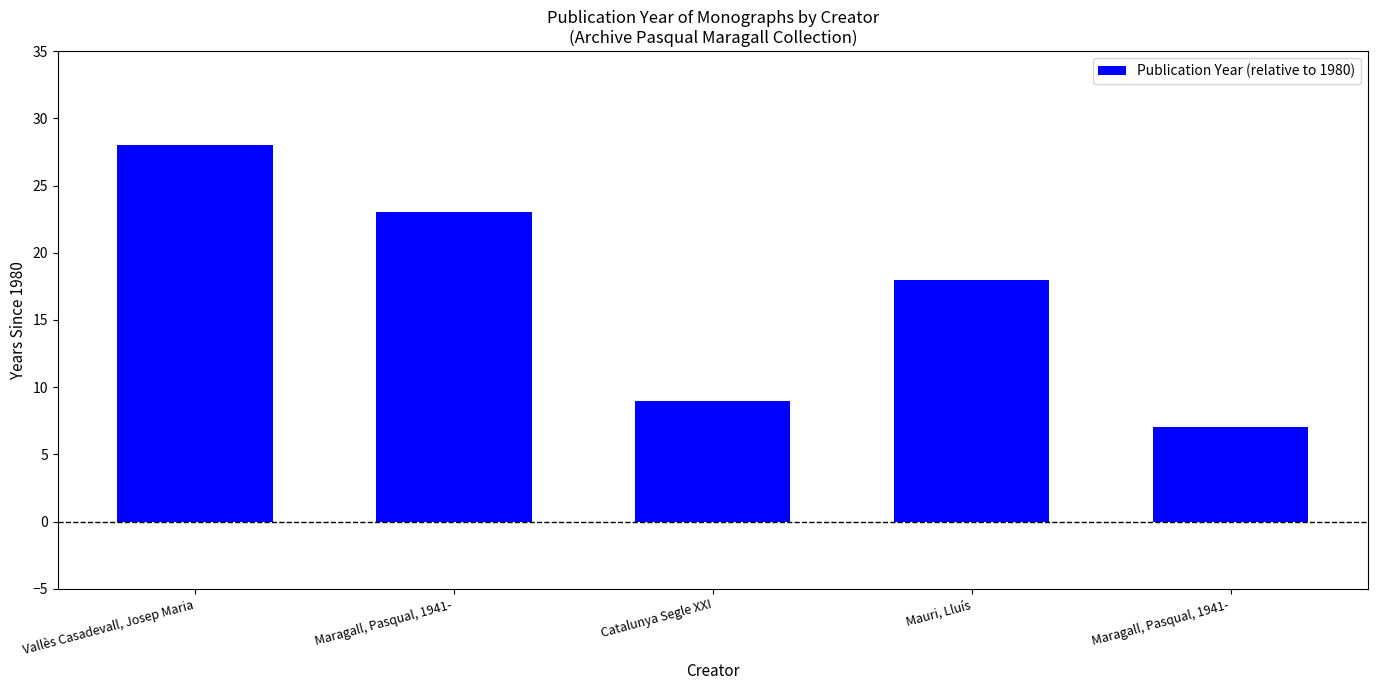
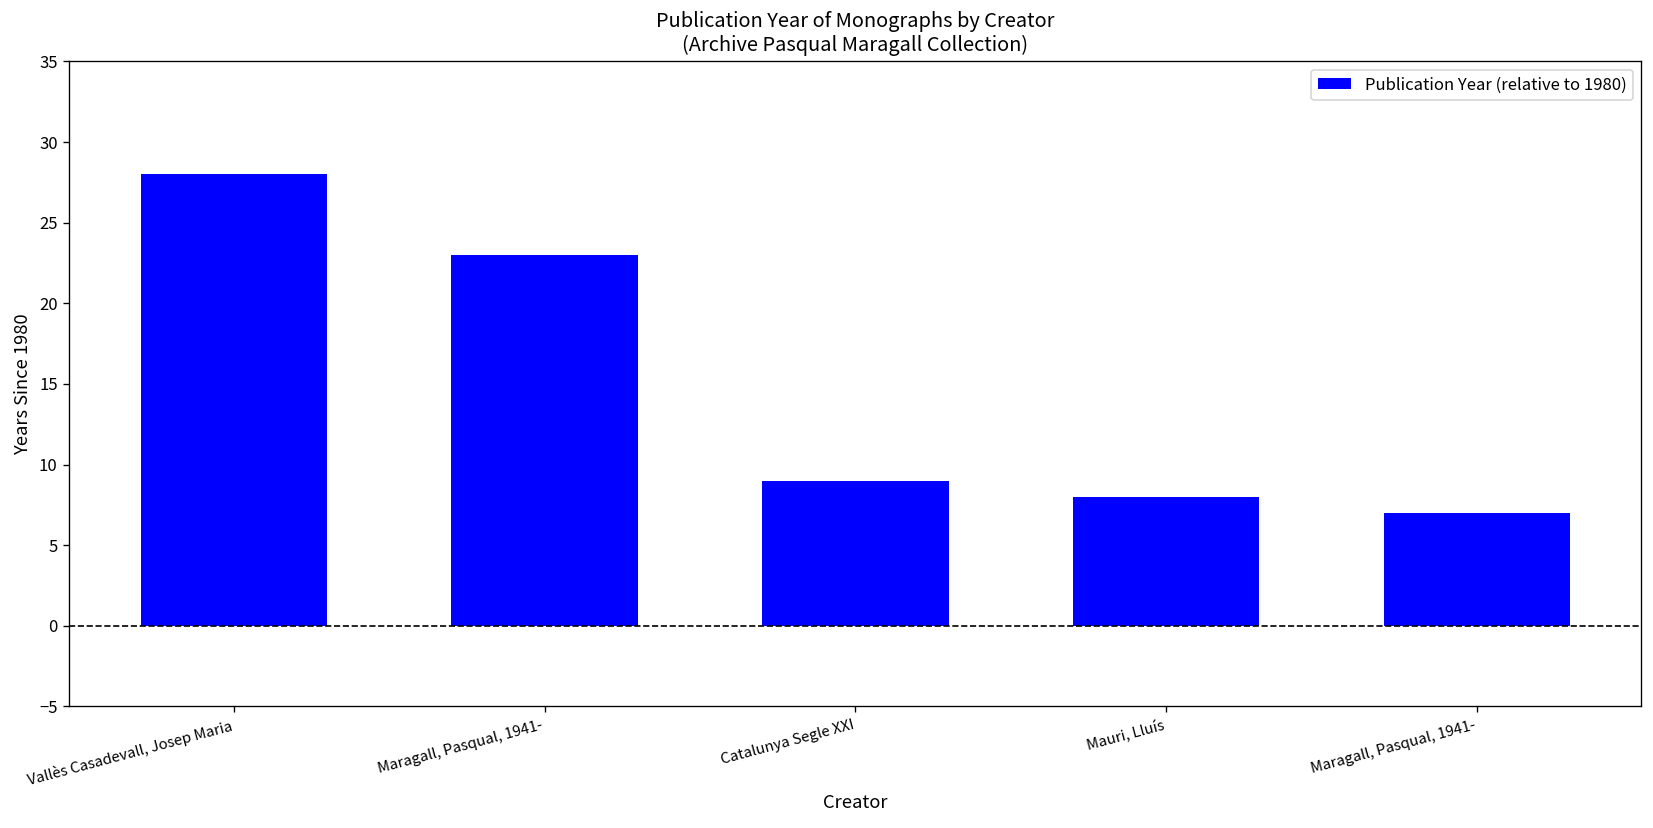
Mauri, Lluís: 18.0 -> 8.0
